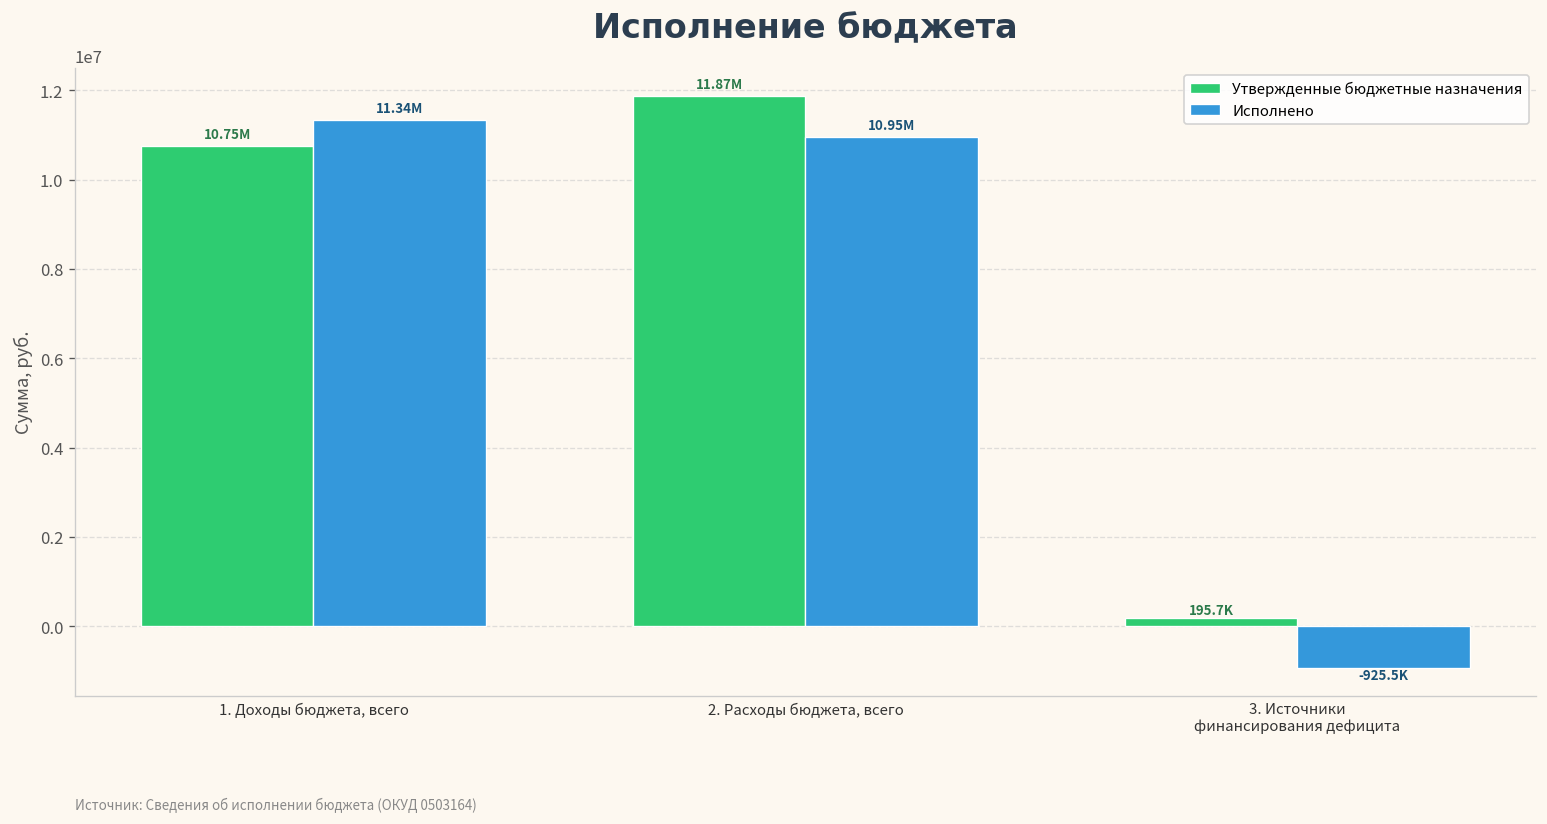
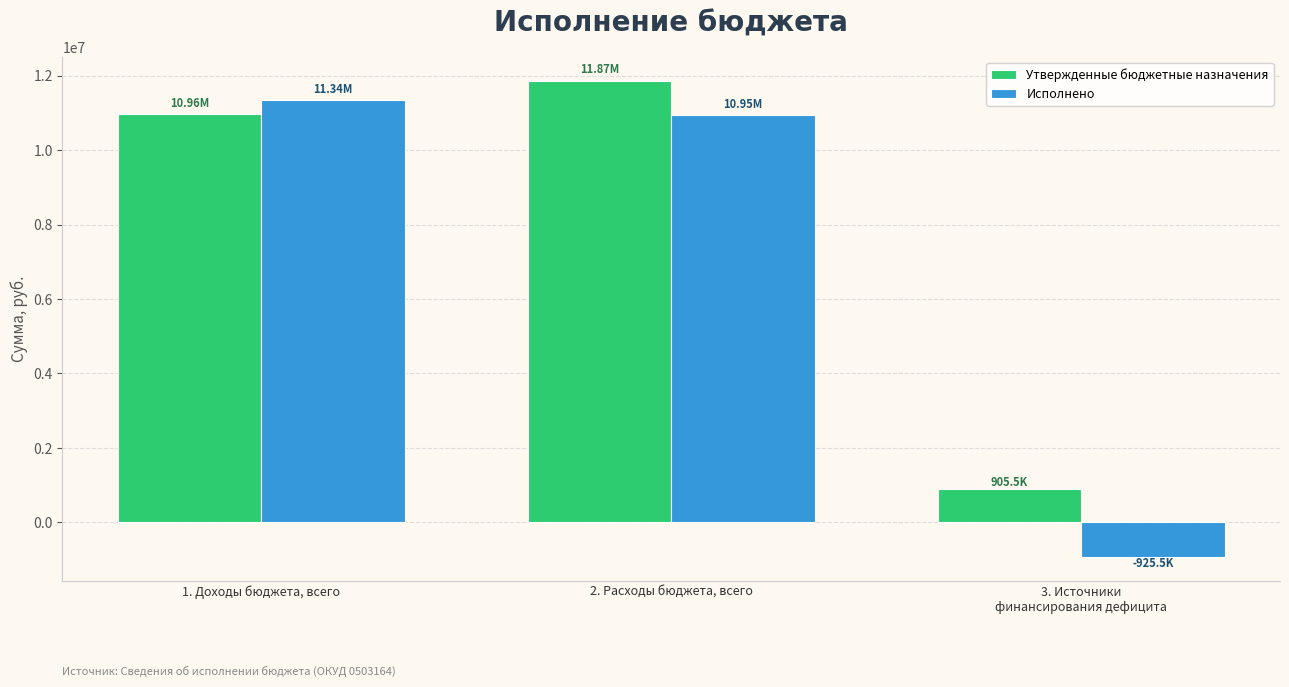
Утвержденные бюджетные назначения, 1. Доходы бюджета, всего: 10.75M -> 10.96M
Утвержденные бюджетные назначения, 3. Источники финансирования дефицита: 195.7K -> 905.5K
